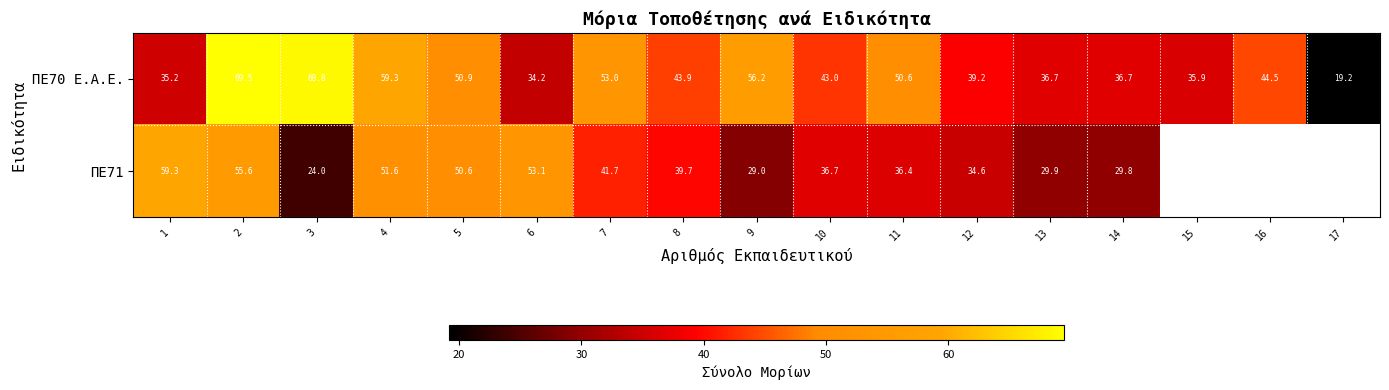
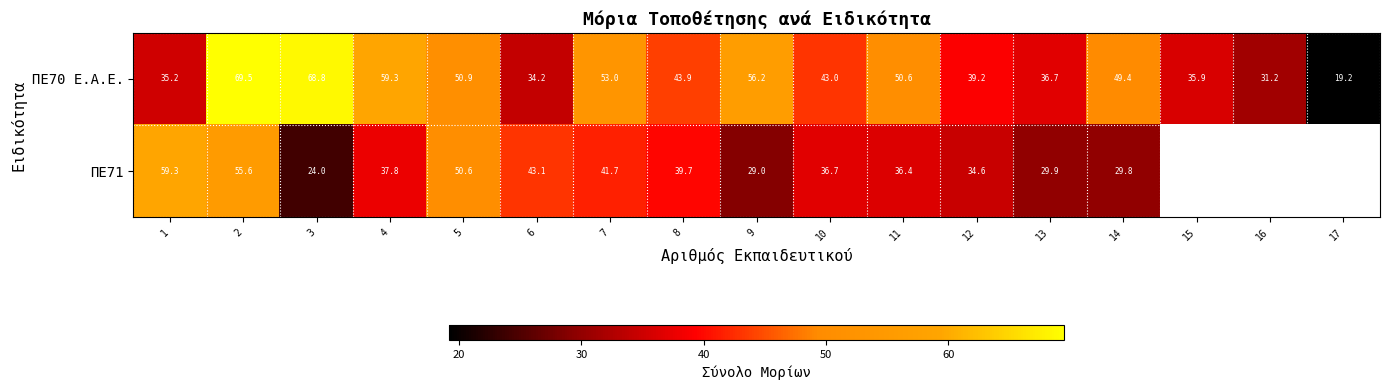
ΠΕ70 Ε.Α.Ε., 14: 36.7 -> 49.4
ΠΕ70 Ε.Α.Ε., 16: 44.5 -> 31.2
ΠΕ71, 4: 51.6 -> 37.8
ΠΕ71, 6: 53.1 -> 43.1
